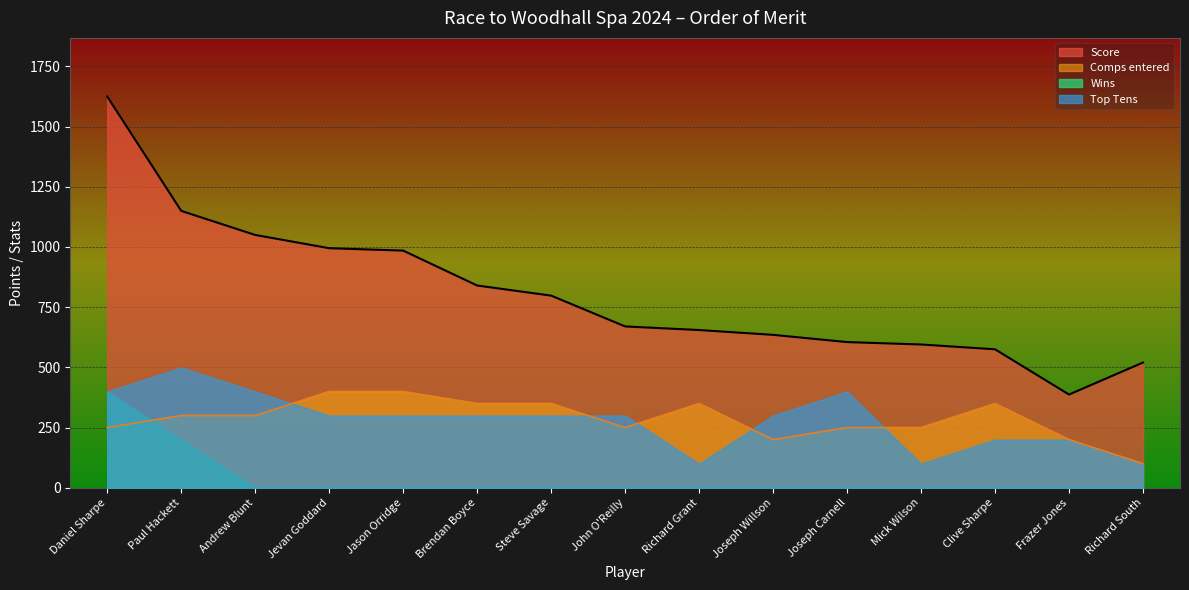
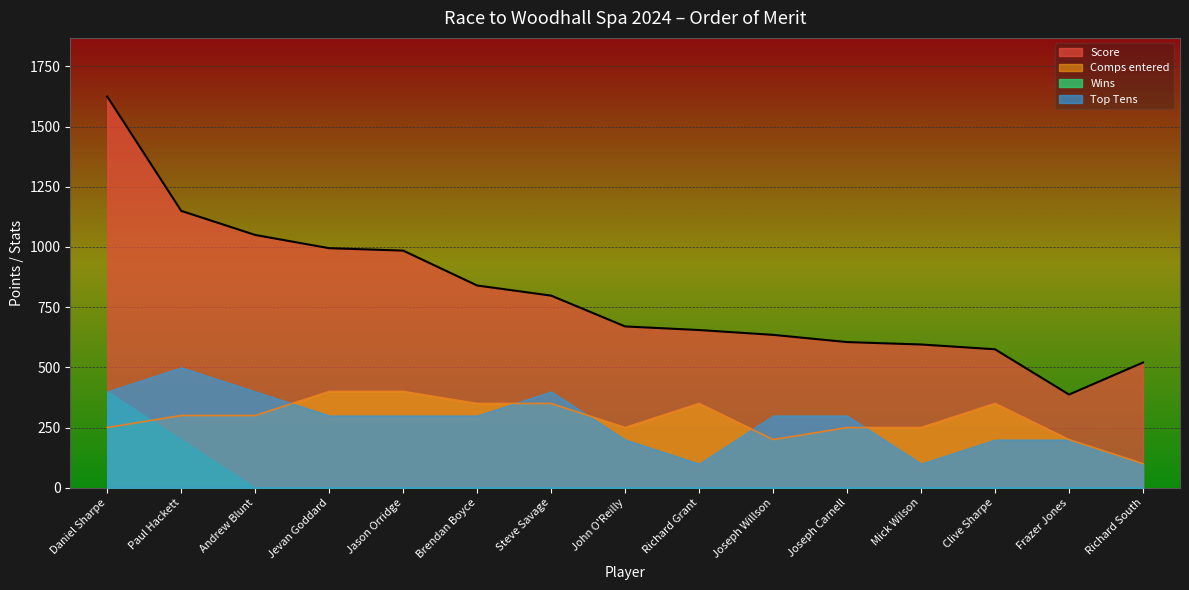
Top Tens, Steve Savage: 300 -> 400
Top Tens, John O'Reilly: 300 -> 200
Top Tens, Joseph Carnell: 400 -> 300
